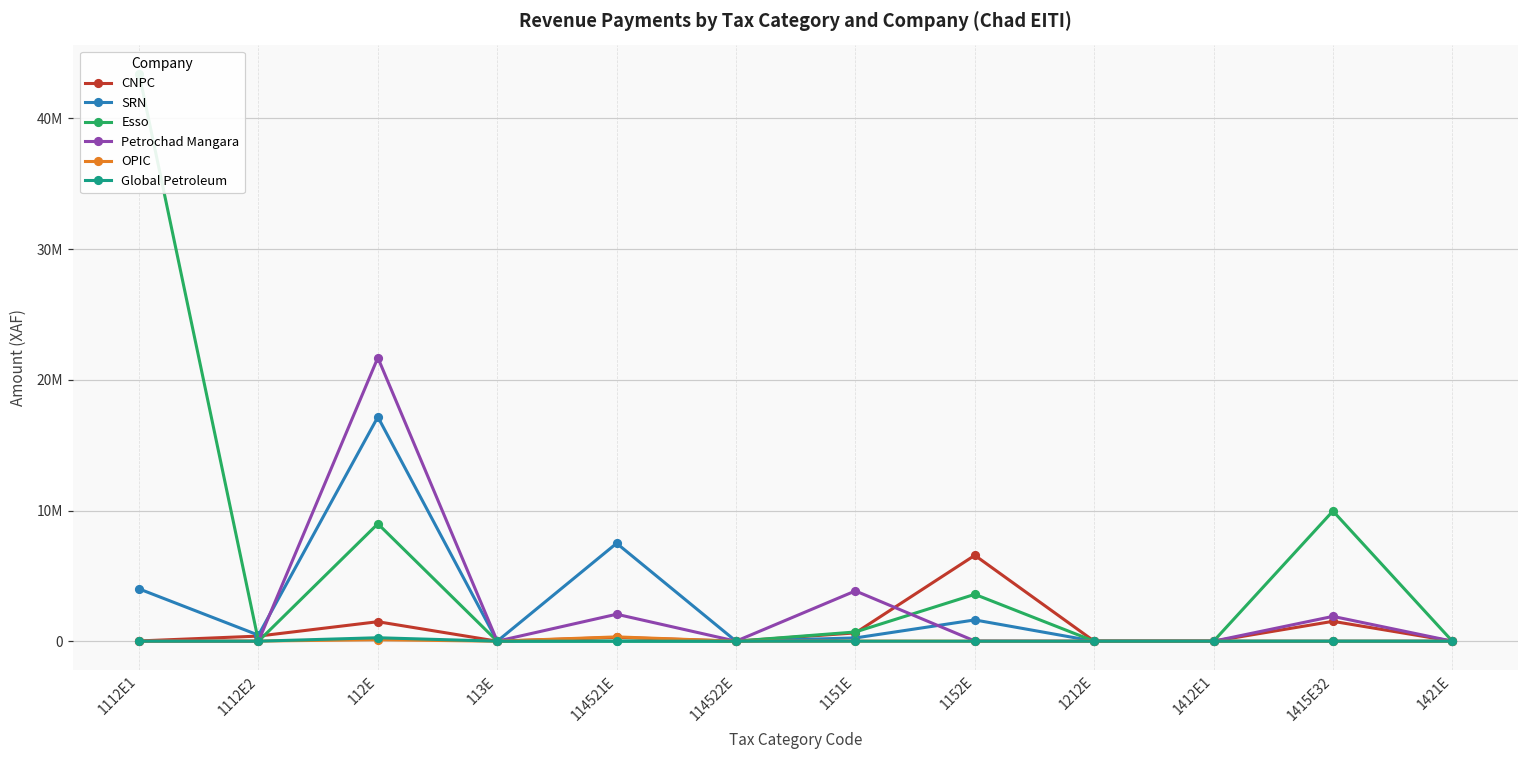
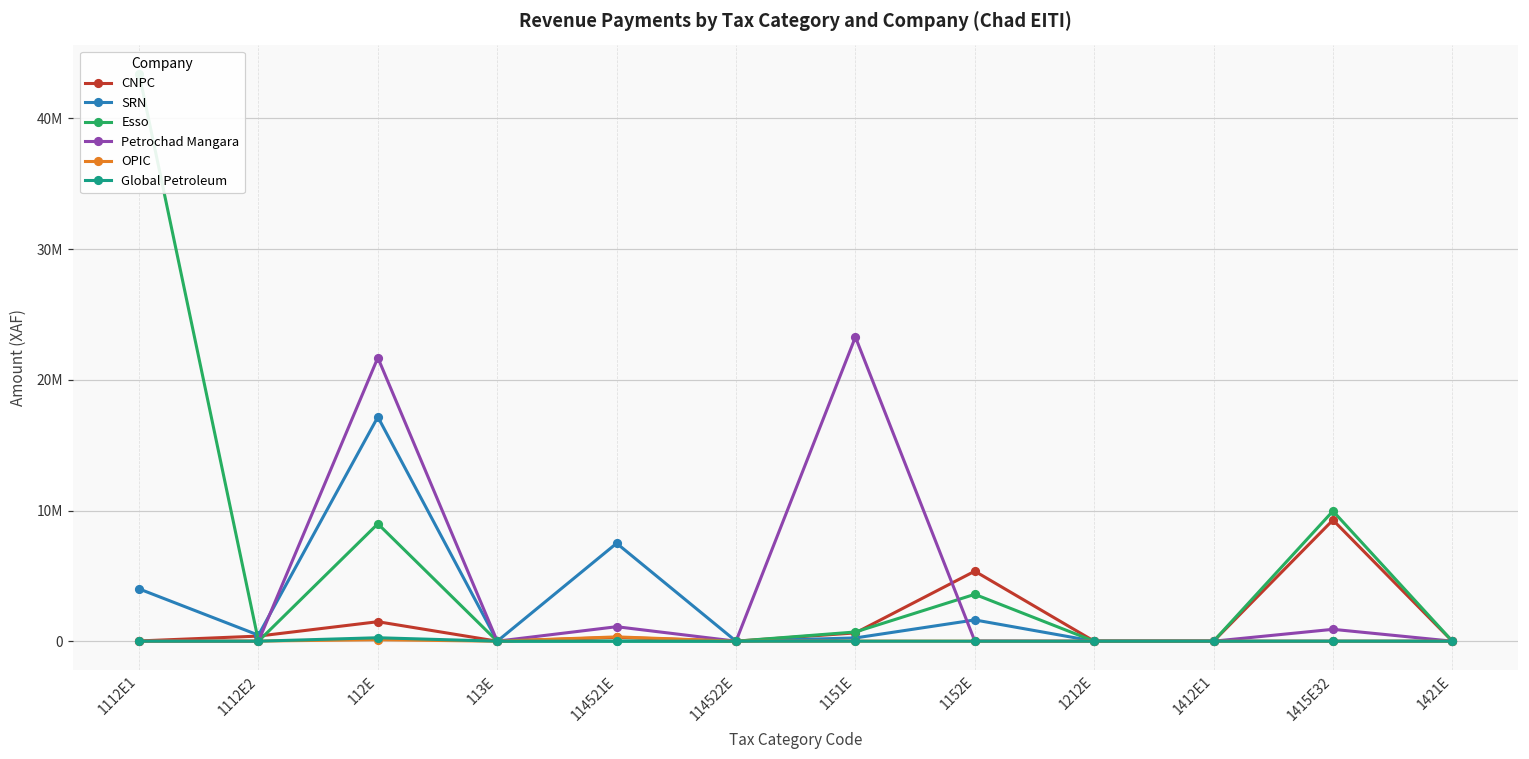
Petrochad Mangara, 114521E: 2100000 -> 1100000
Petrochad Mangara, 1151E: 3800000 -> 23300000
CNPC, 1152E: 6600000 -> 5400000
CNPC, 1415E32: 1500000 -> 9300000
Petrochad Mangara, 1415E32: 1900000 -> 900000
